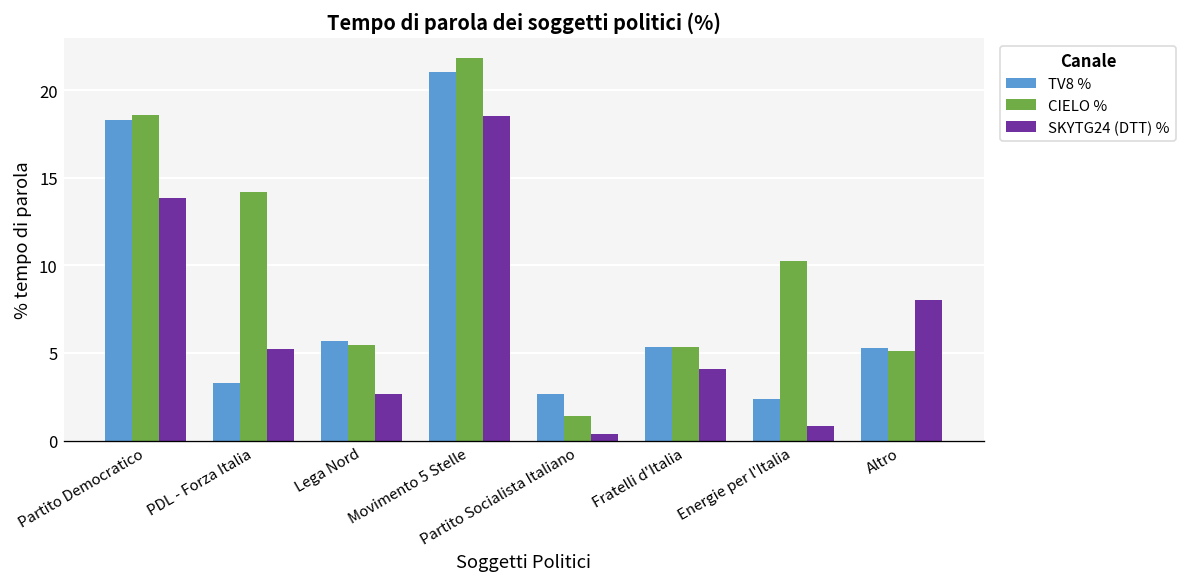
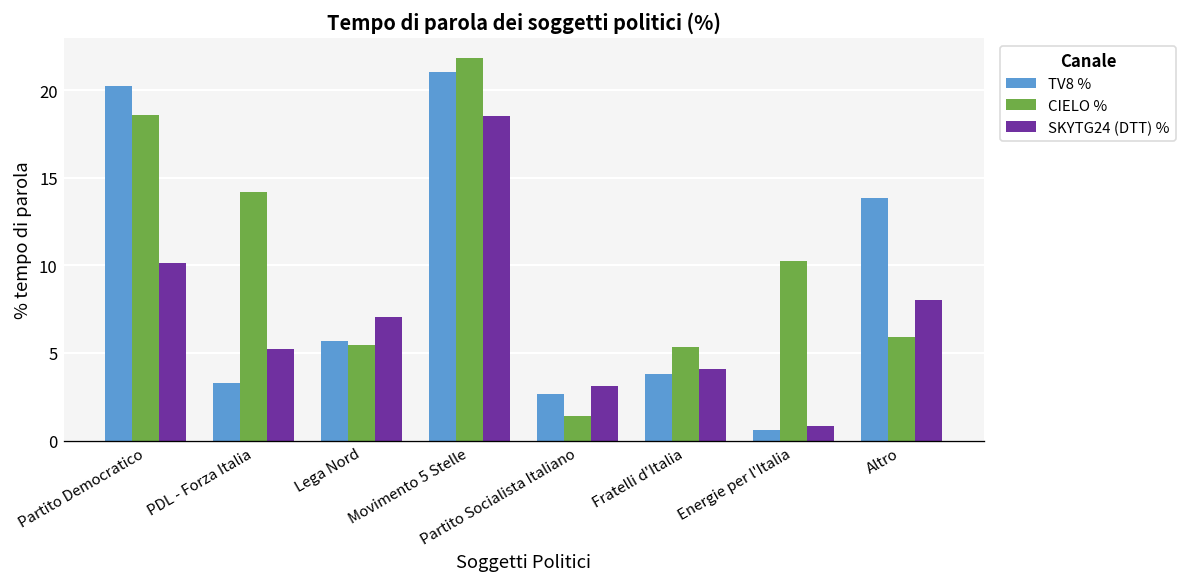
TV8 %, Partito Democratico: 18.3 -> 20.3
SKYTG24 (DTT) %, Partito Democratico: 13.8 -> 10.1
SKYTG24 (DTT) %, Lega Nord: 2.7 -> 7.0
SKYTG24 (DTT) %, Partito Socialista Italiano: 0.4 -> 3.1
TV8 %, Fratelli d'Italia: 5.3 -> 3.8
TV8 %, Energie per l'Italia: 2.3 -> 0.6
TV8 %, Altro: 5.3 -> 13.8
CIELO %, Altro: 5.1 -> 5.9
